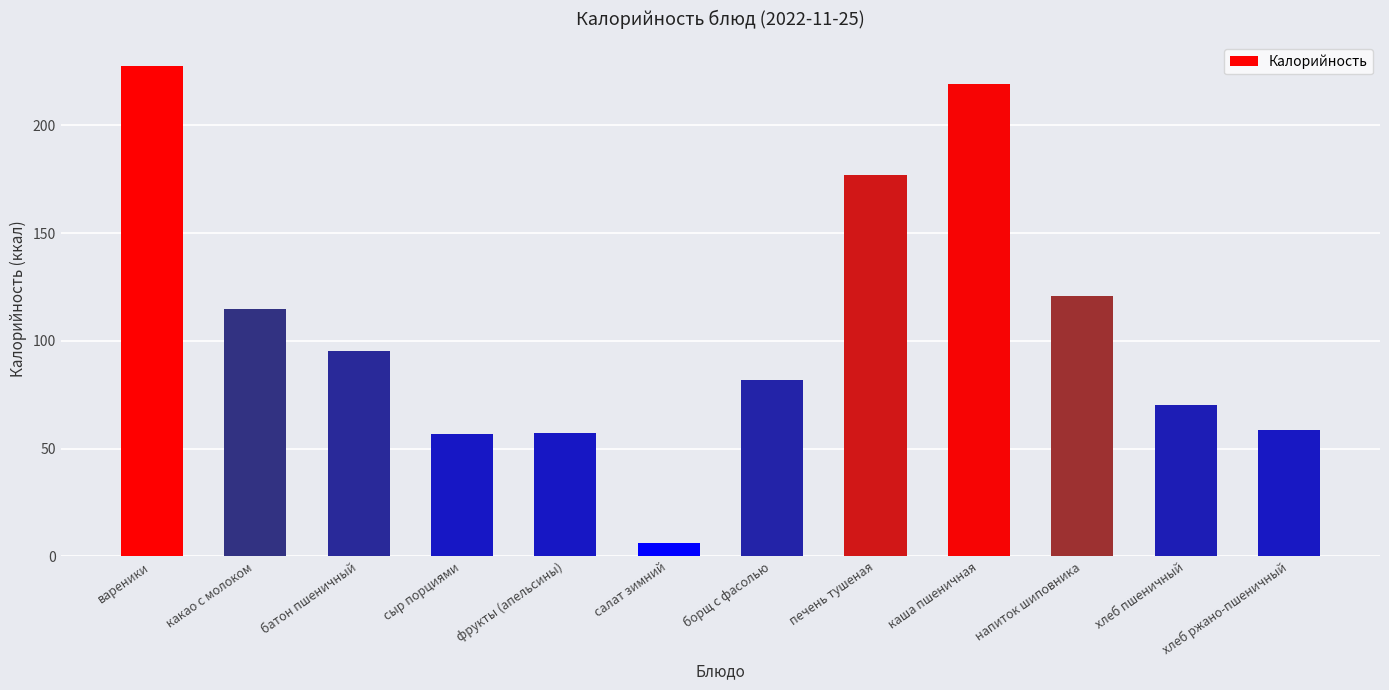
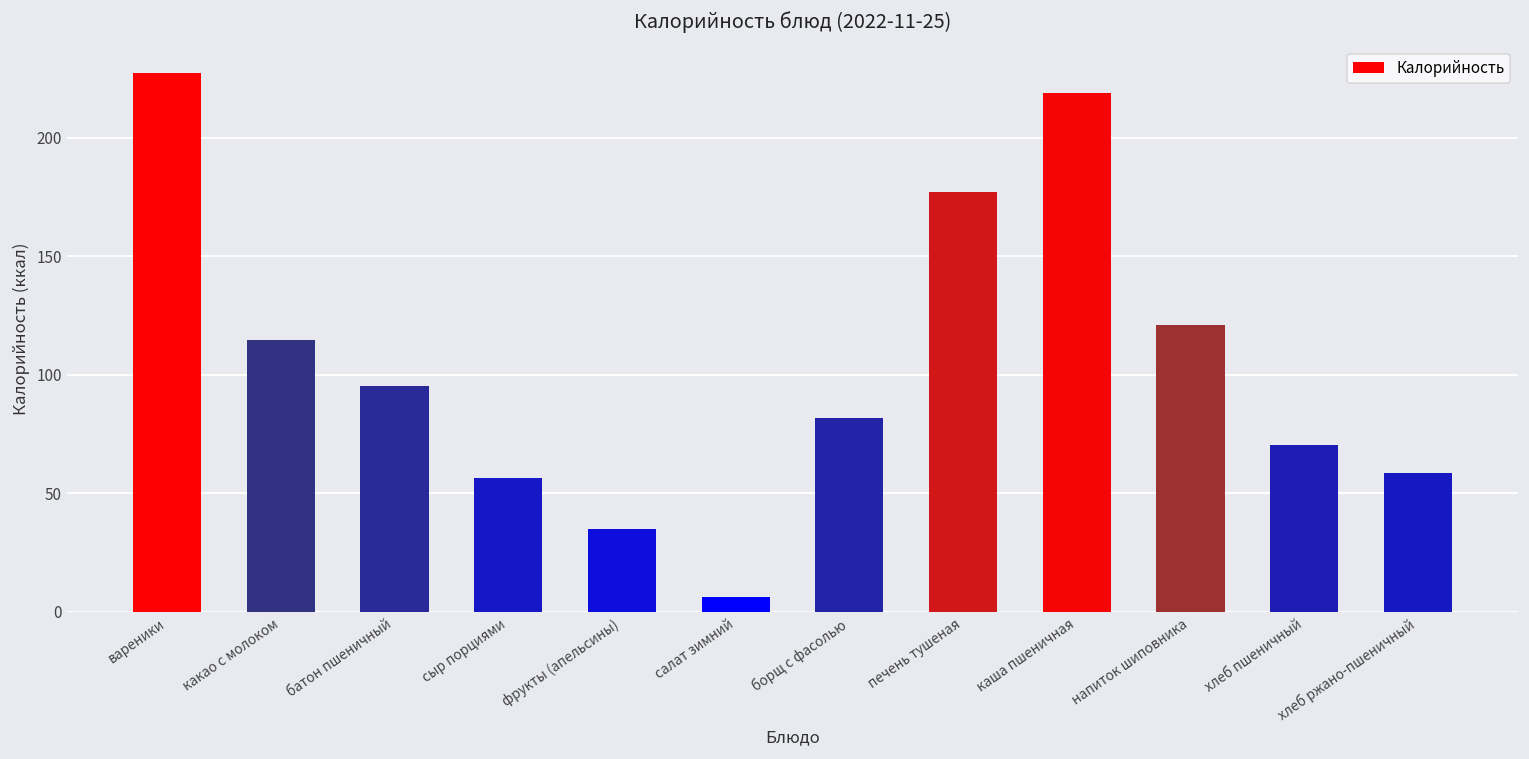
фрукты (апельсины): 57 -> 35
